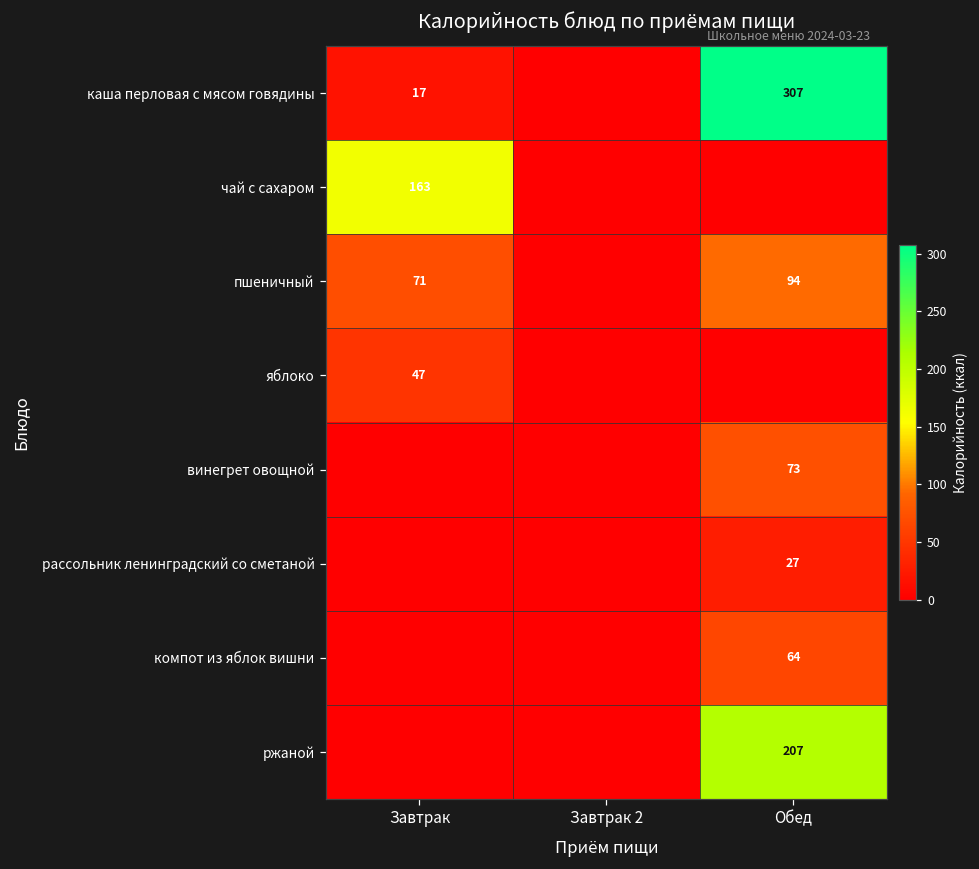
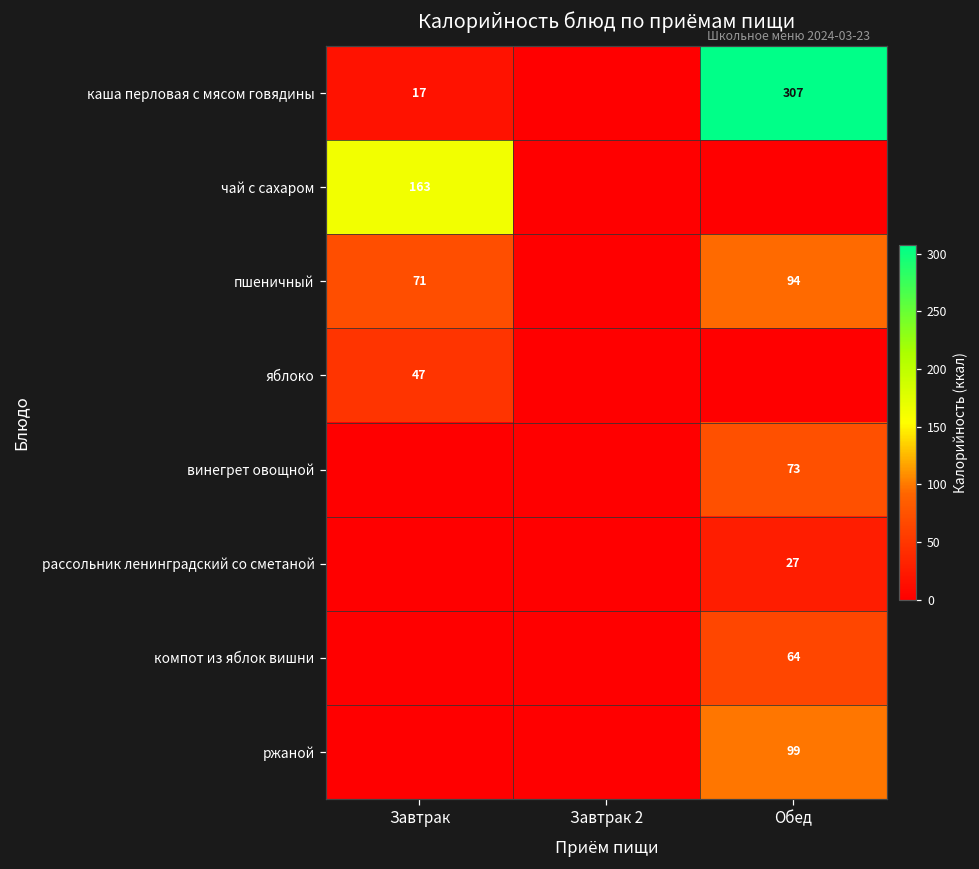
ржаной, Обед: 207 -> 99
